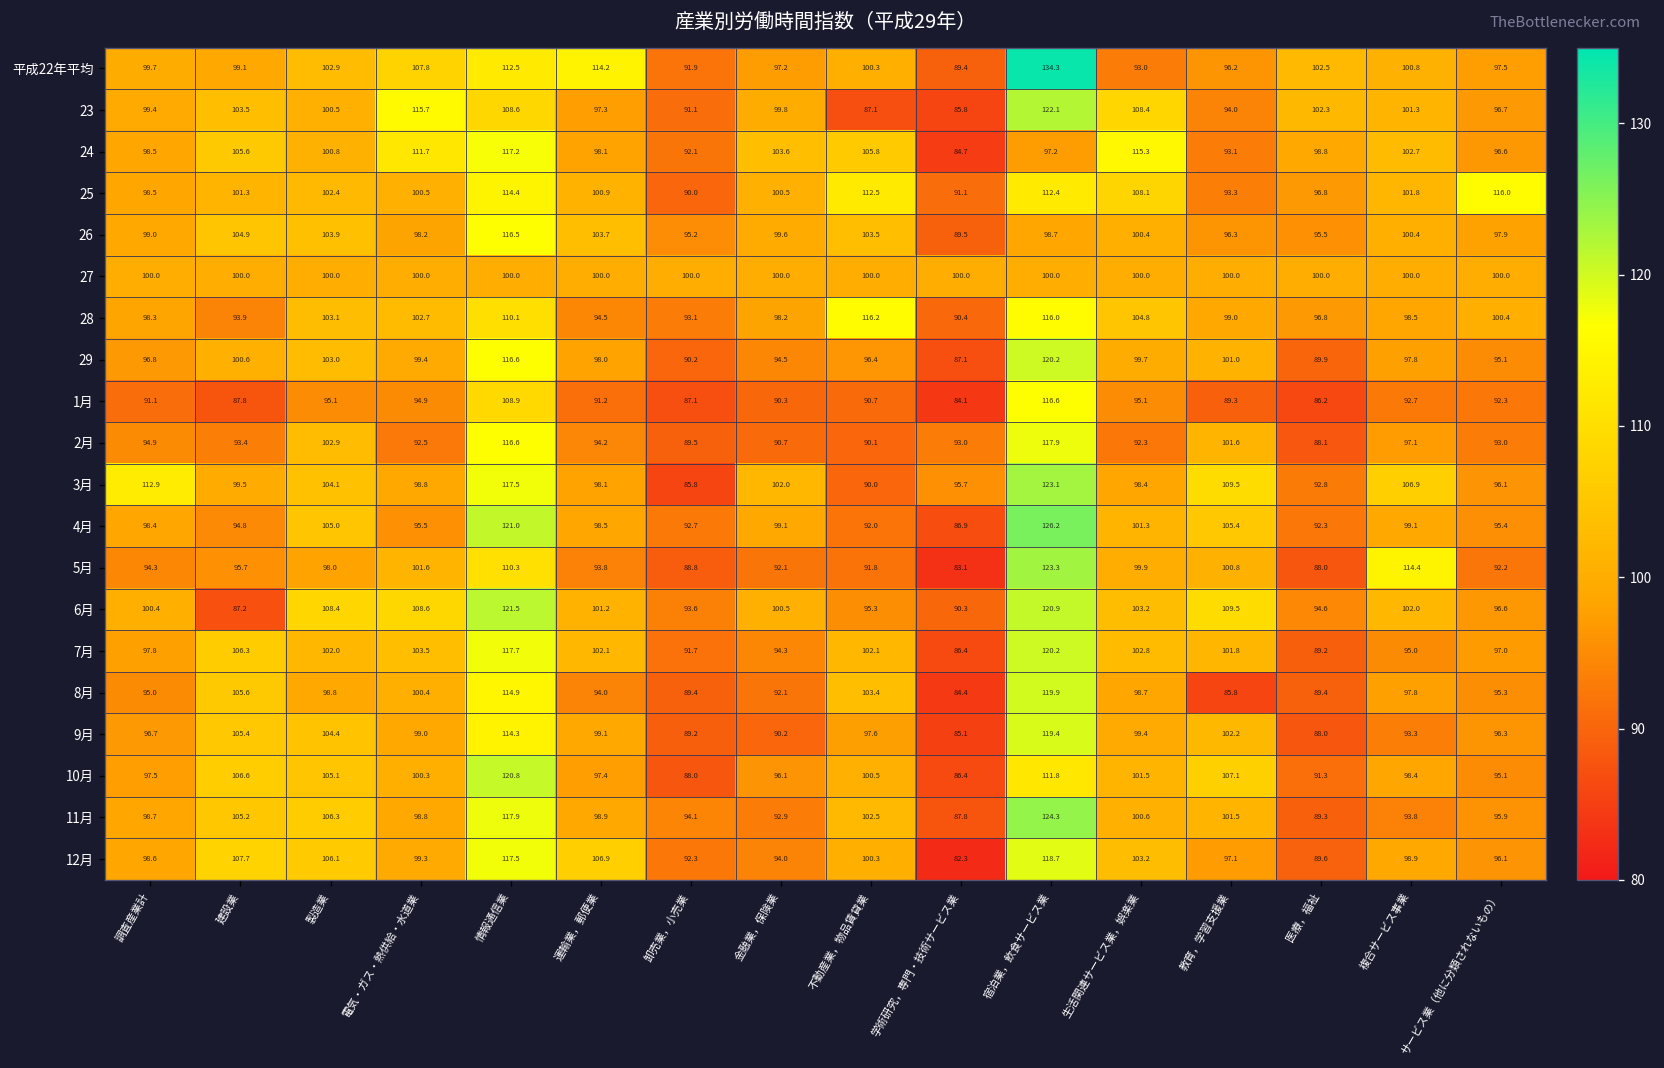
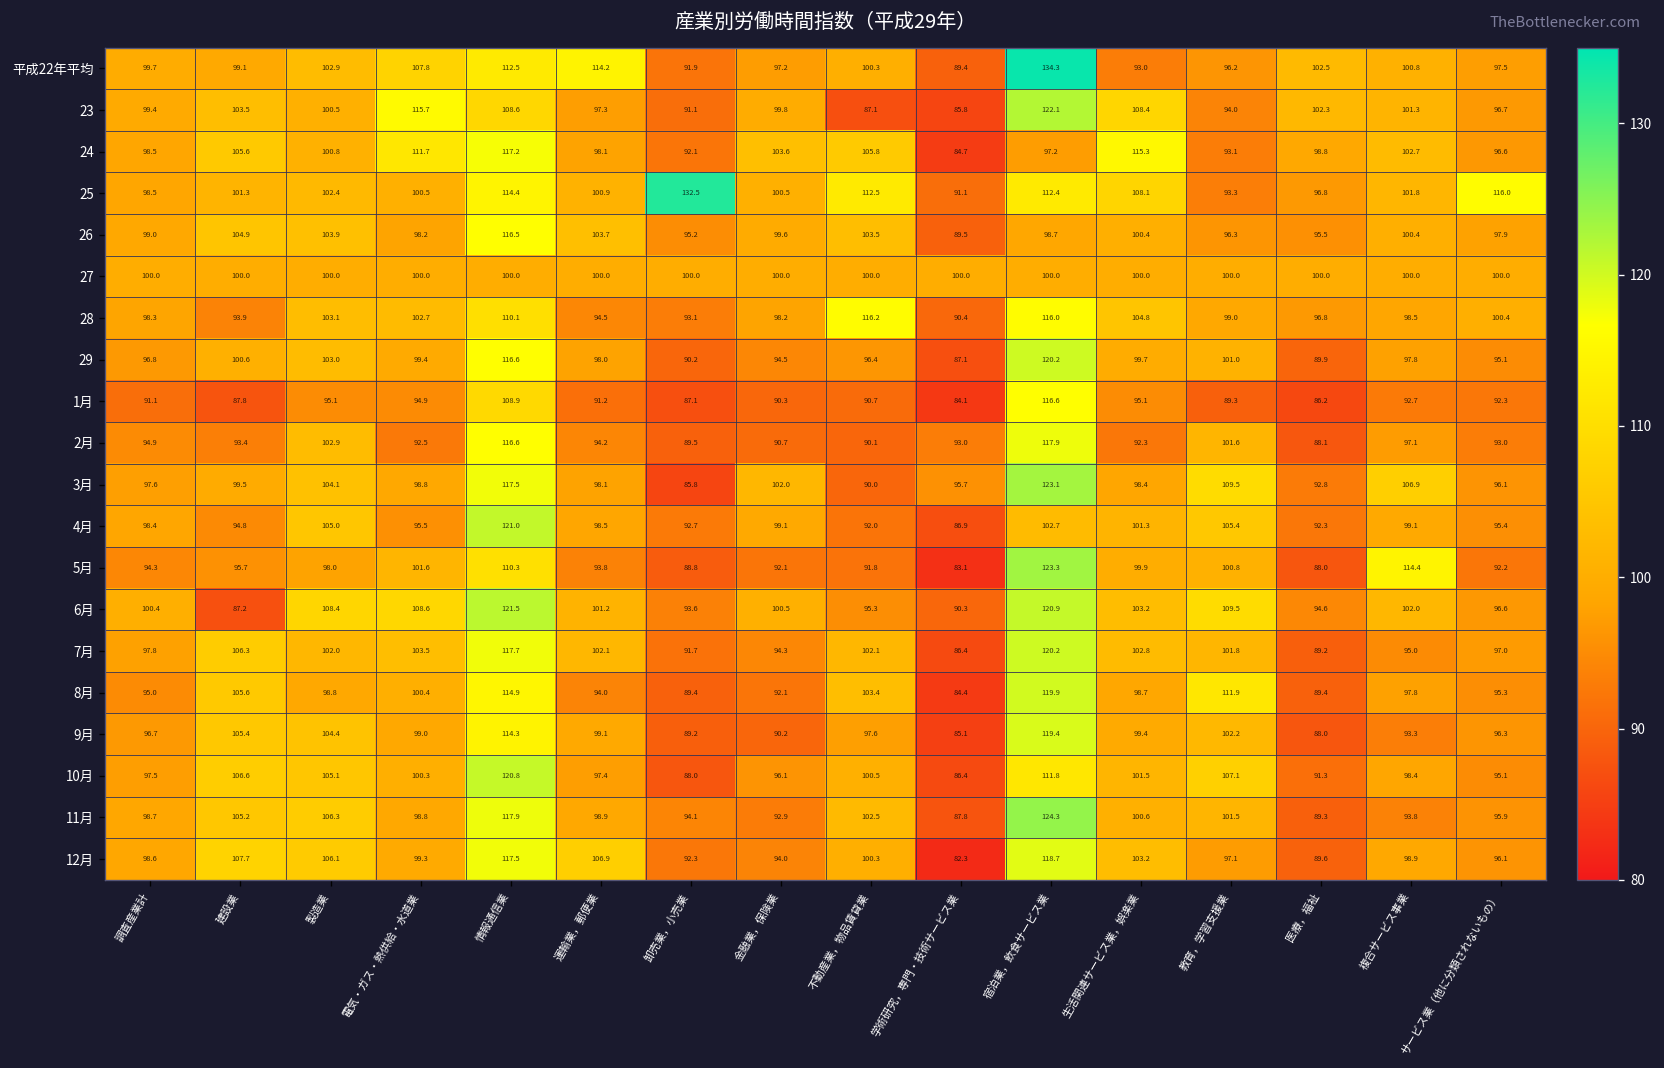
25, 卸売業，小売業: 90.0 -> 132.5
3月, 調査産業計: 112.9 -> 97.6
4月, 宿泊業，飲食サービス業: 126.2 -> 102.7
8月, 教育，学習支援業: 85.8 -> 111.9
